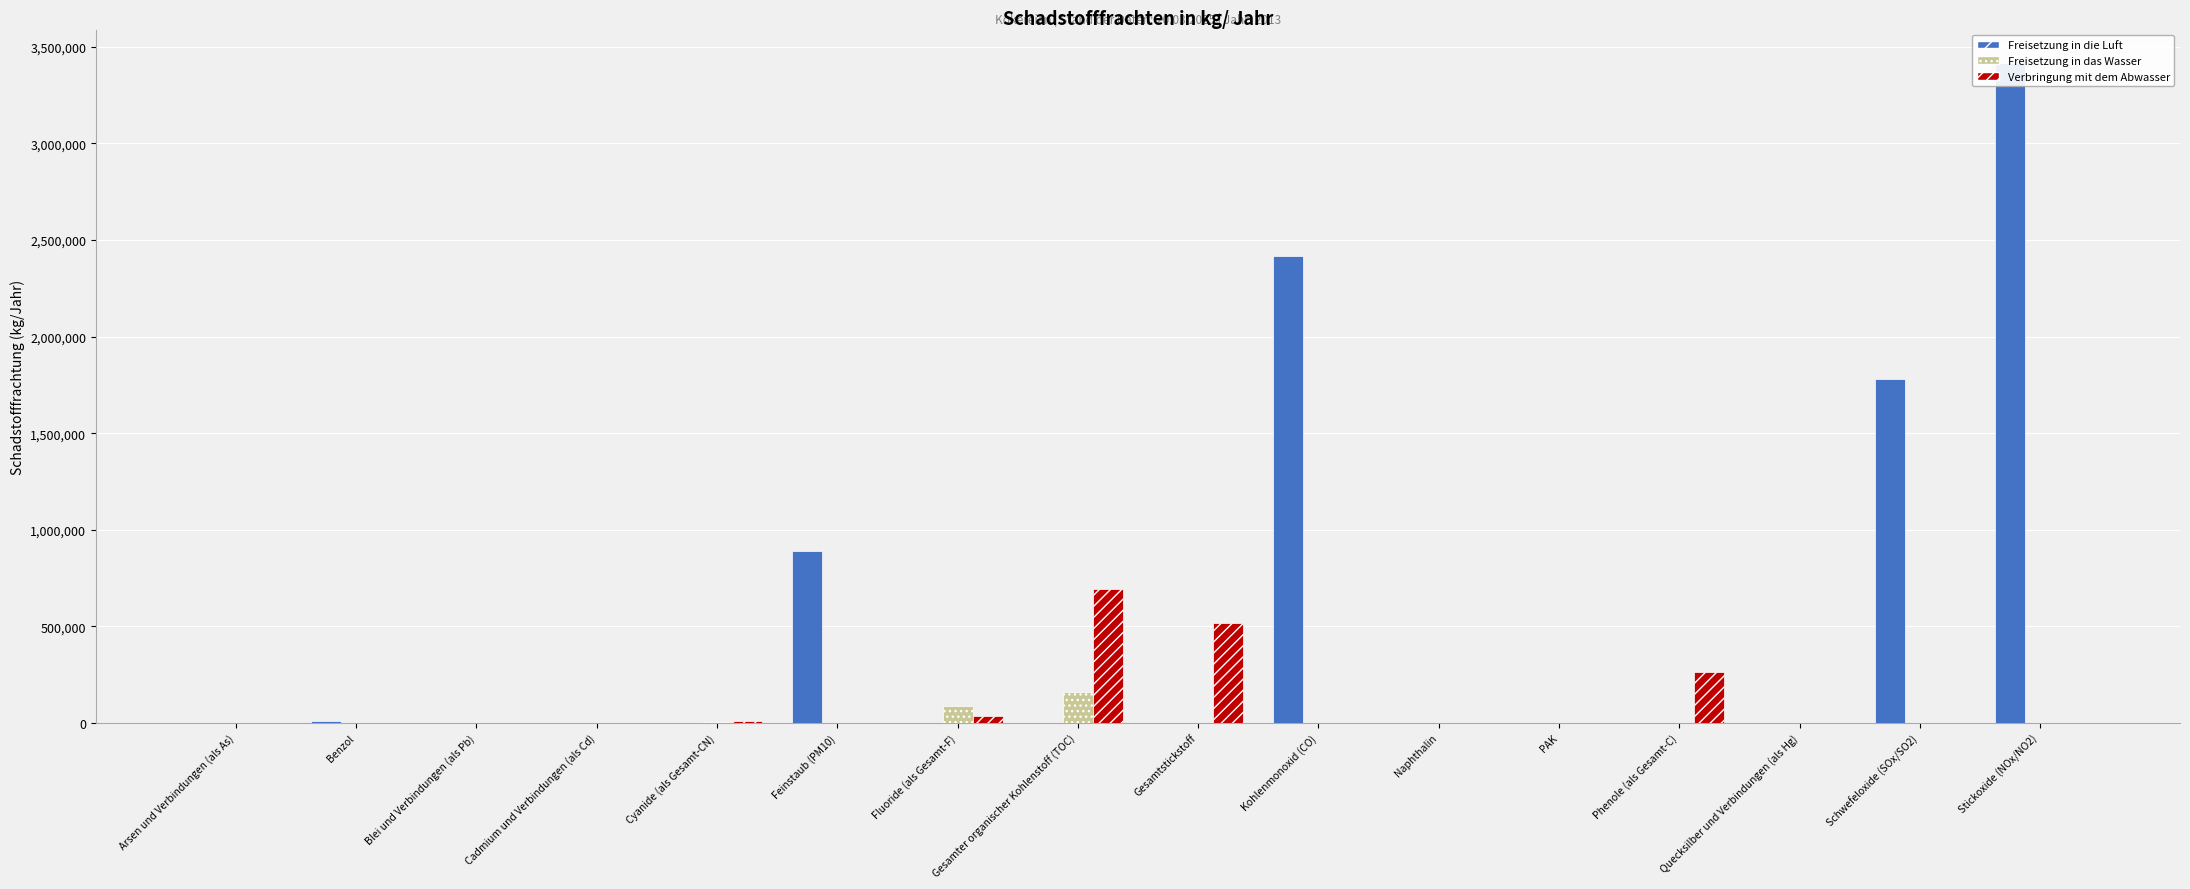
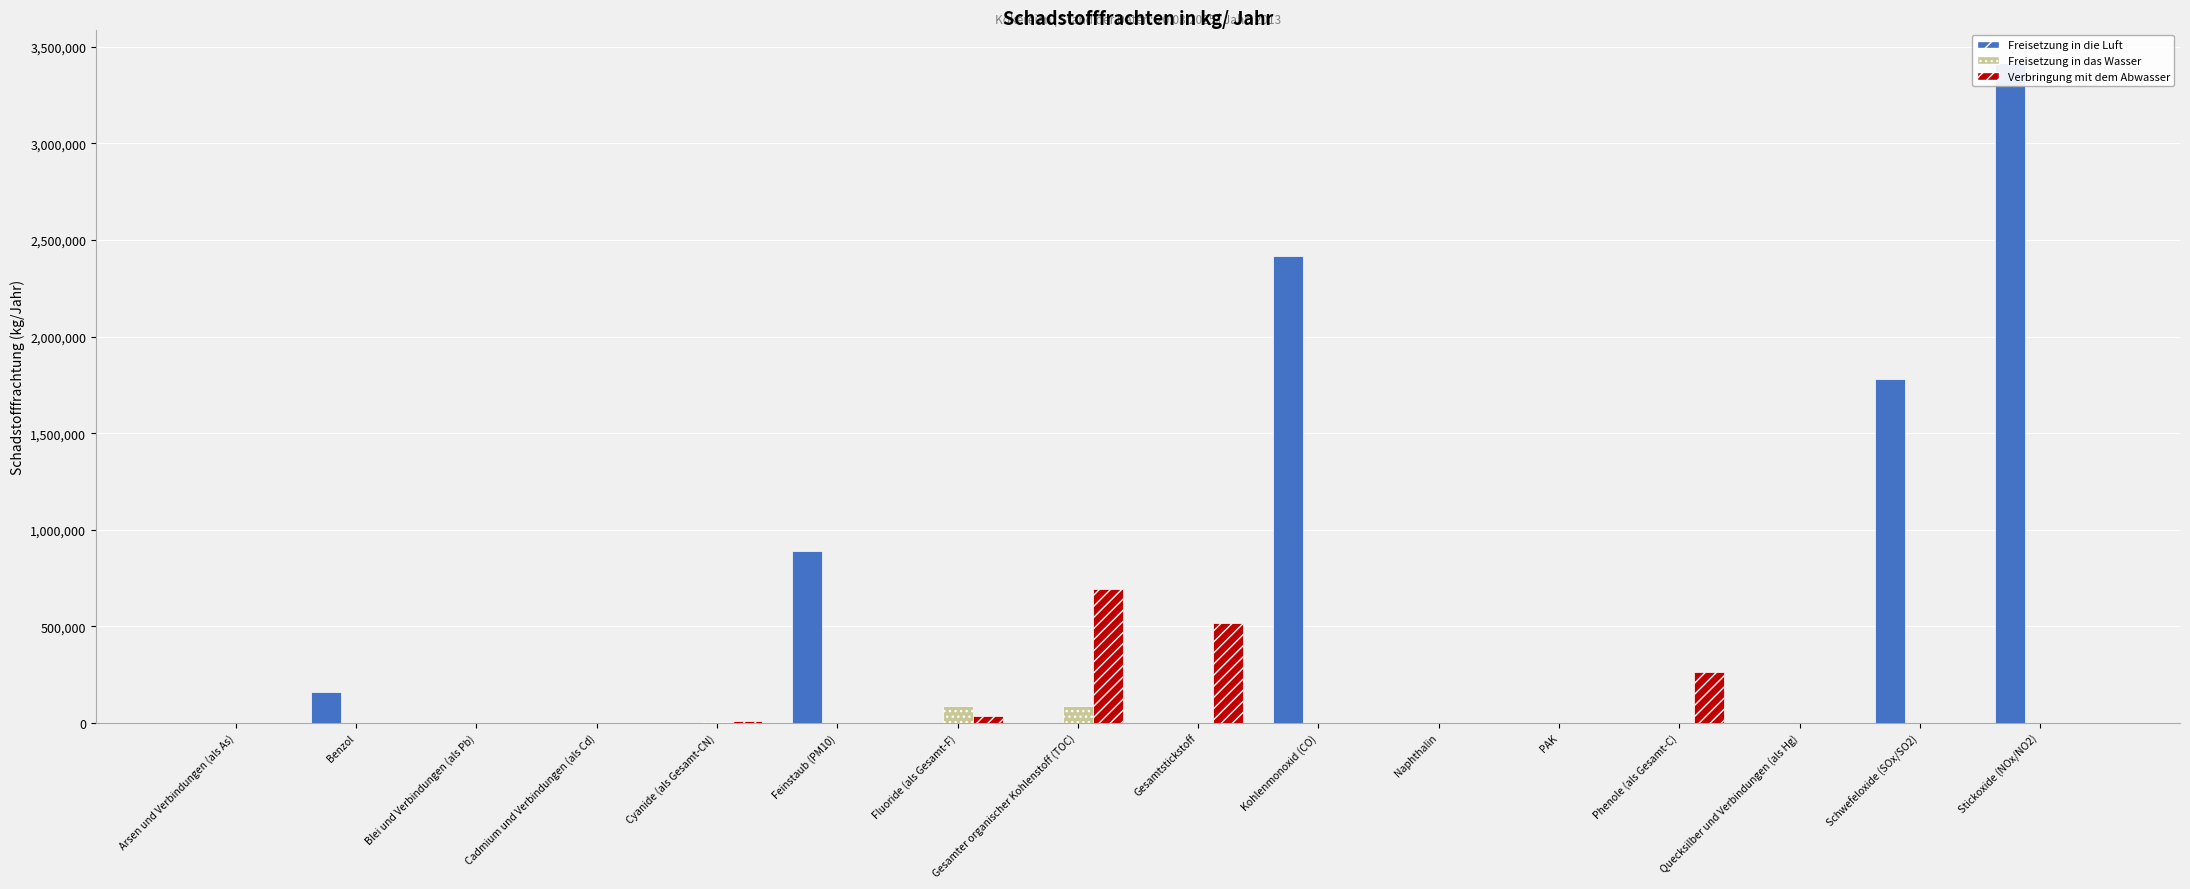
Freisetzung in die Luft, Benzol: 10,000 -> 160,000
Freisetzung in das Wasser, Gesamter organischer Kohlenstoff (TOC): 160,000 -> 90,000
